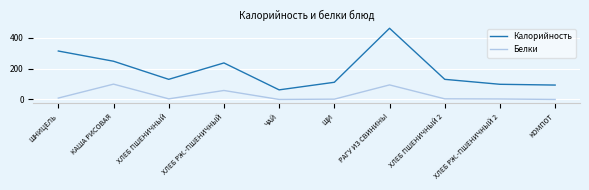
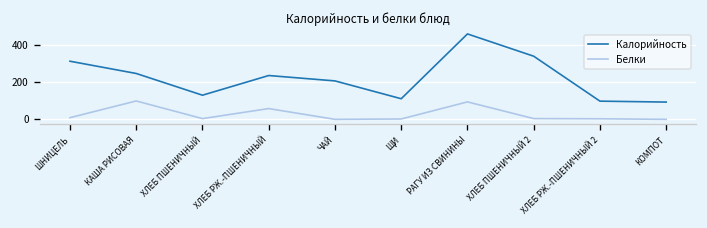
Калорийность, ЧАЙ: 60 -> 210
Калорийность, ХЛЕБ ПШЕНИЧНЫЙ 2: 130 -> 340
